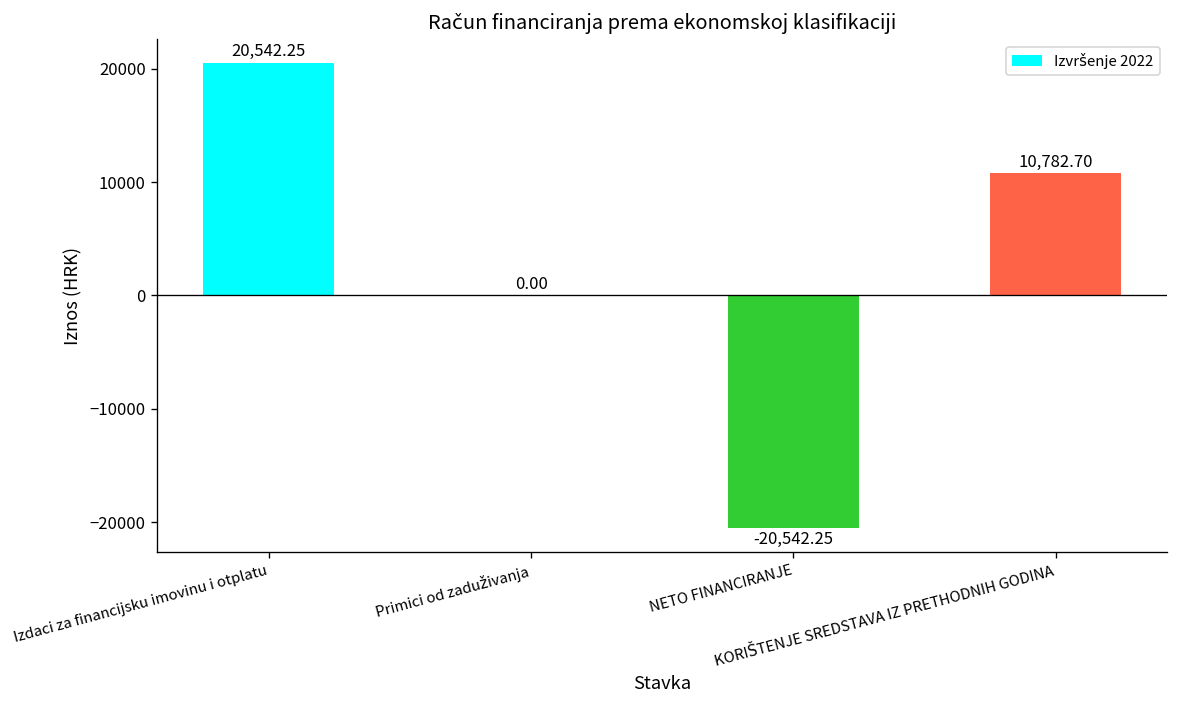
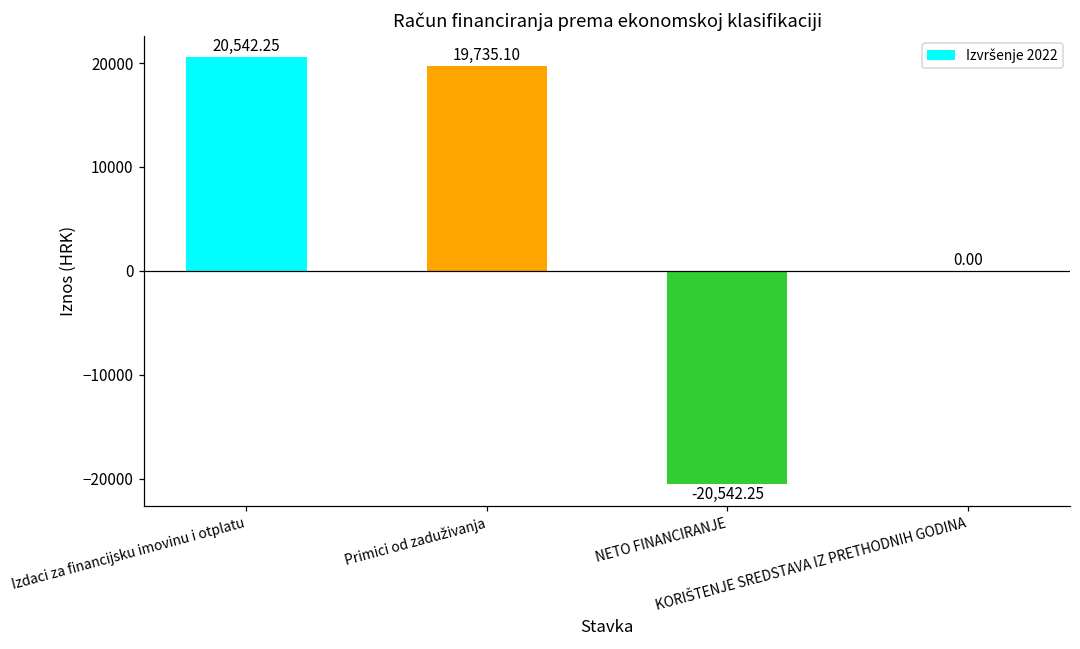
Primici od zaduživanja: 0.00 -> 19,735.10
KORIŠTENJE SREDSTAVA IZ PRETHODNIH GODINA: 10,782.70 -> 0.00
